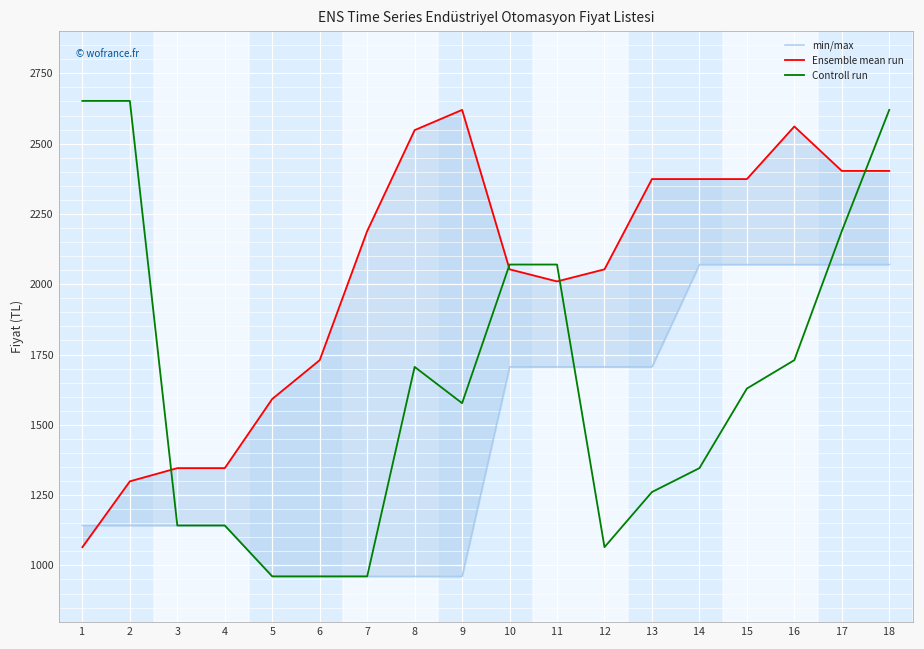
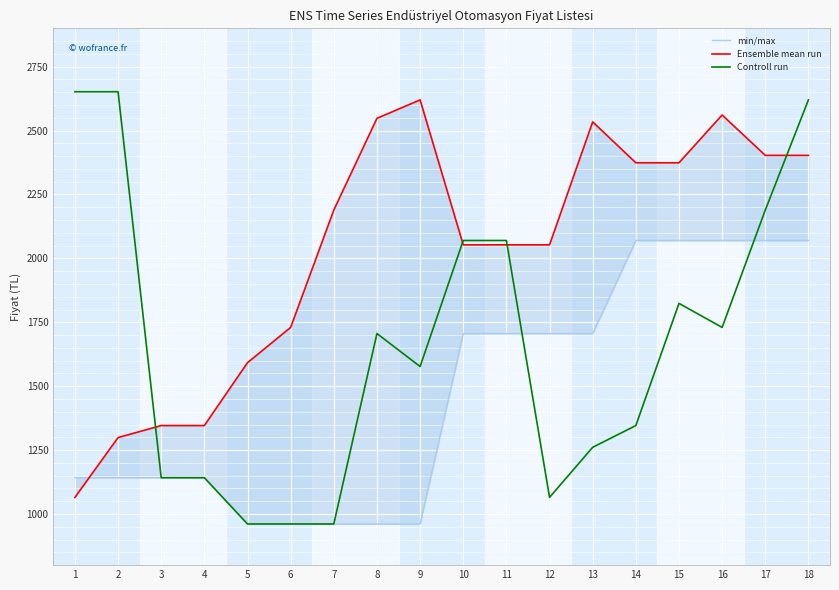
Ensemble mean run, 11: 2010 -> 2050
Ensemble mean run, 13: 2370 -> 2530
Controll run, 15: 1630 -> 1820
